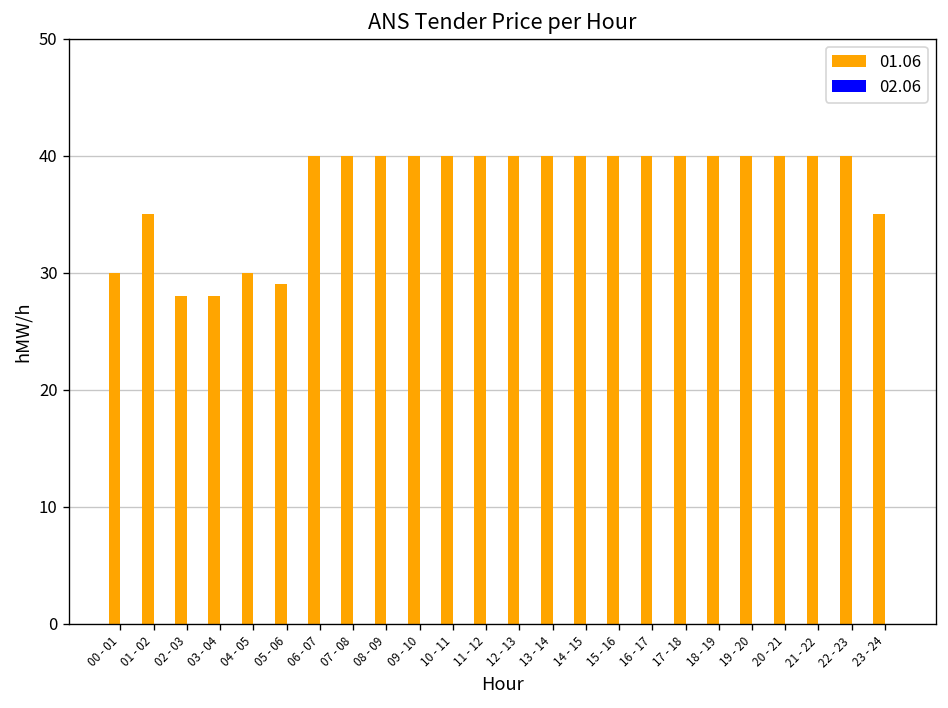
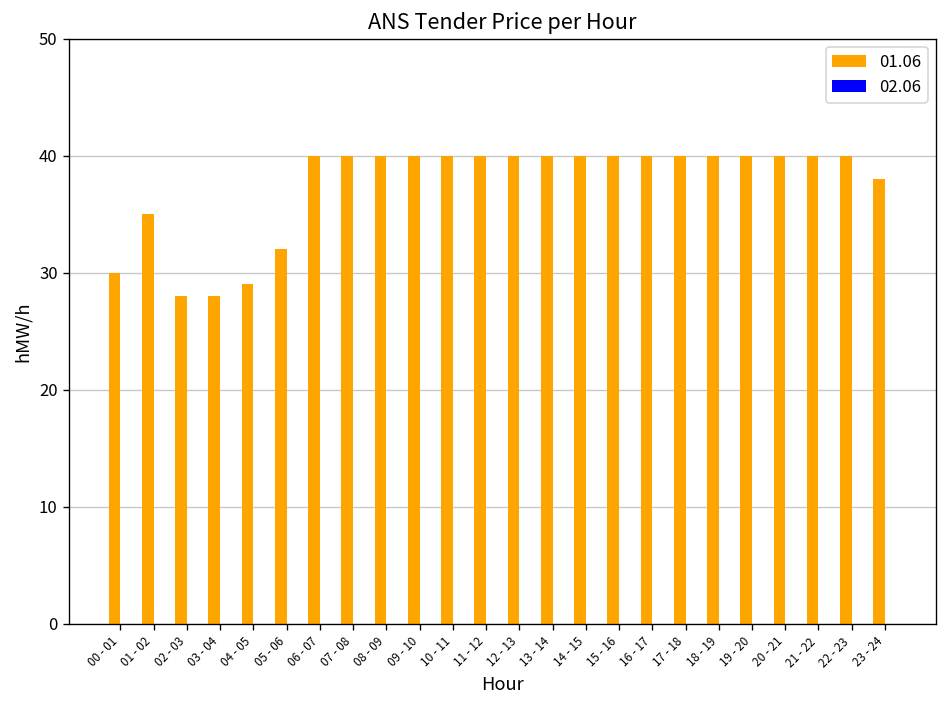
01.06, 04 - 05: 30 -> 29
01.06, 05 - 06: 29 -> 32
01.06, 23 - 24: 35 -> 38
